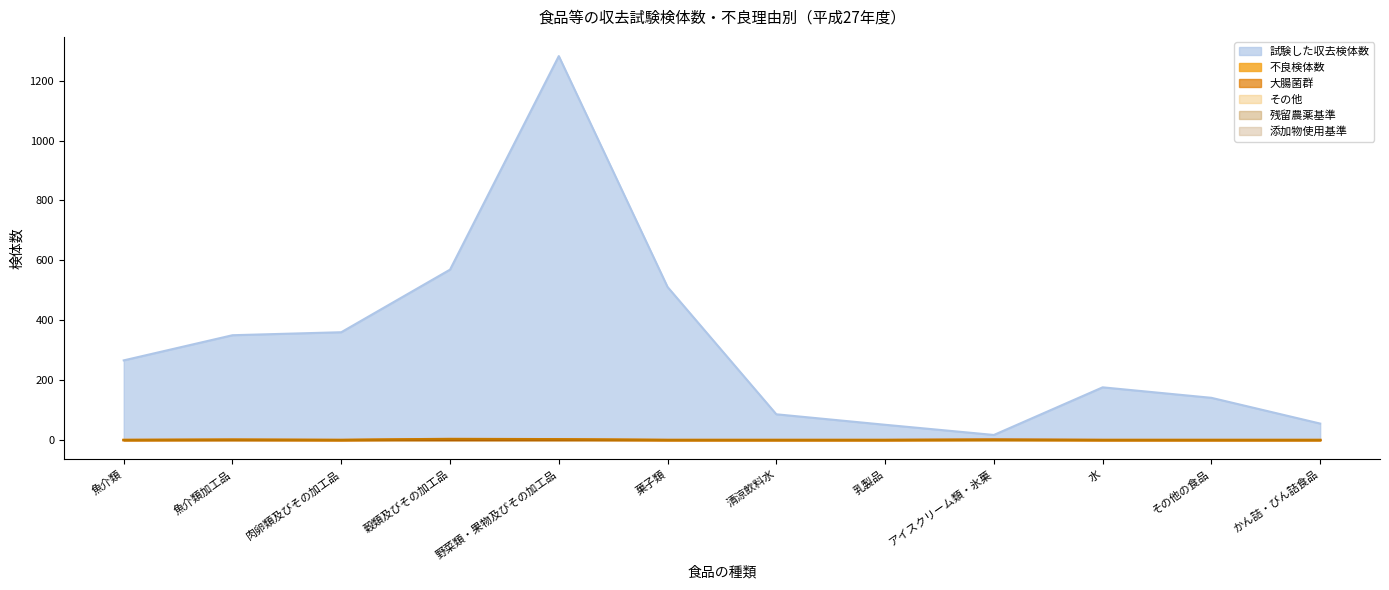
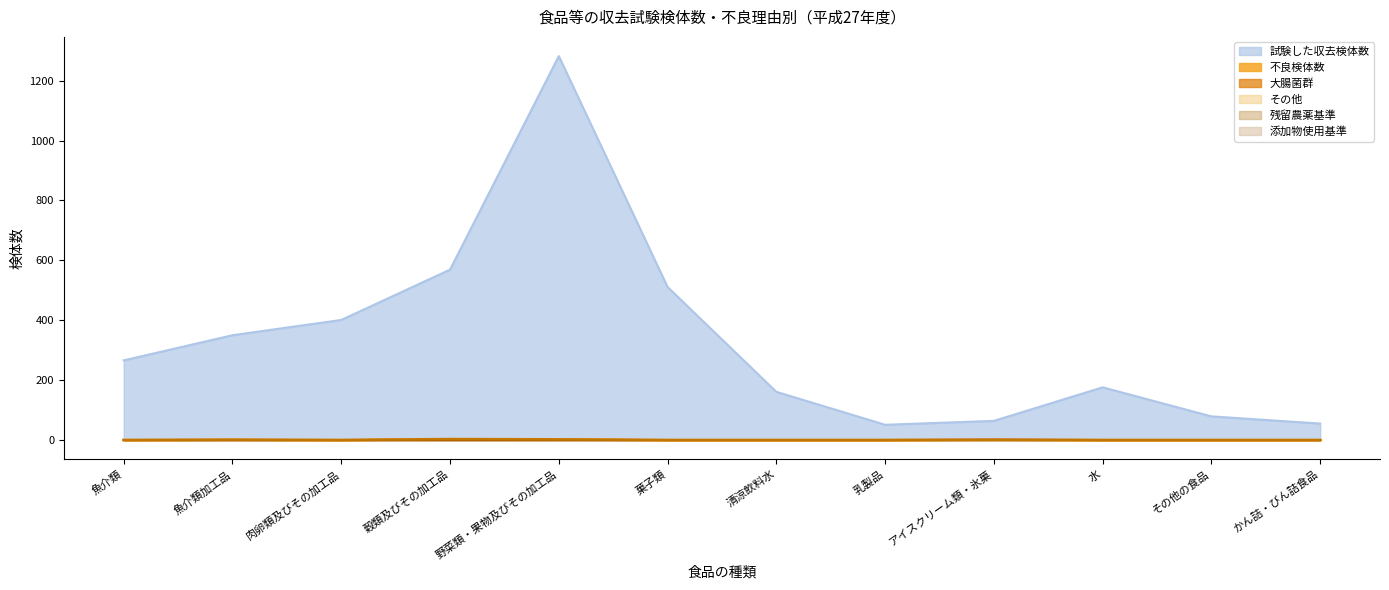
試験した収去検体数, 肉卵類及びその加工品: 360 -> 400
試験した収去検体数, 清涼飲料水: 90 -> 160
試験した収去検体数, アイスクリーム類・氷菓: 20 -> 60
試験した収去検体数, その他の食品: 140 -> 80
